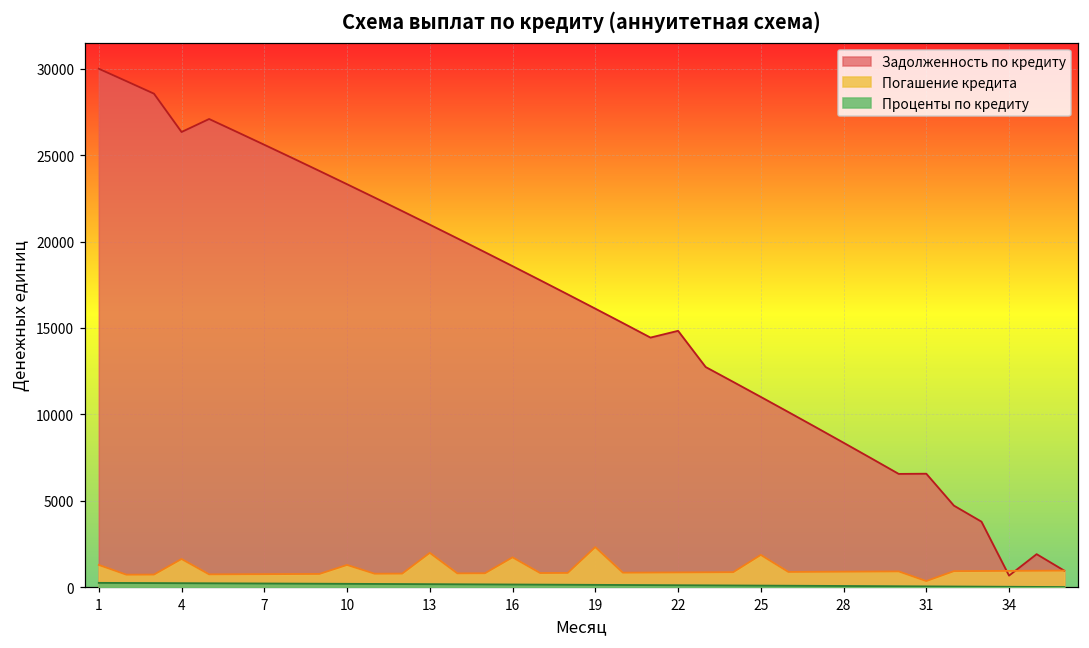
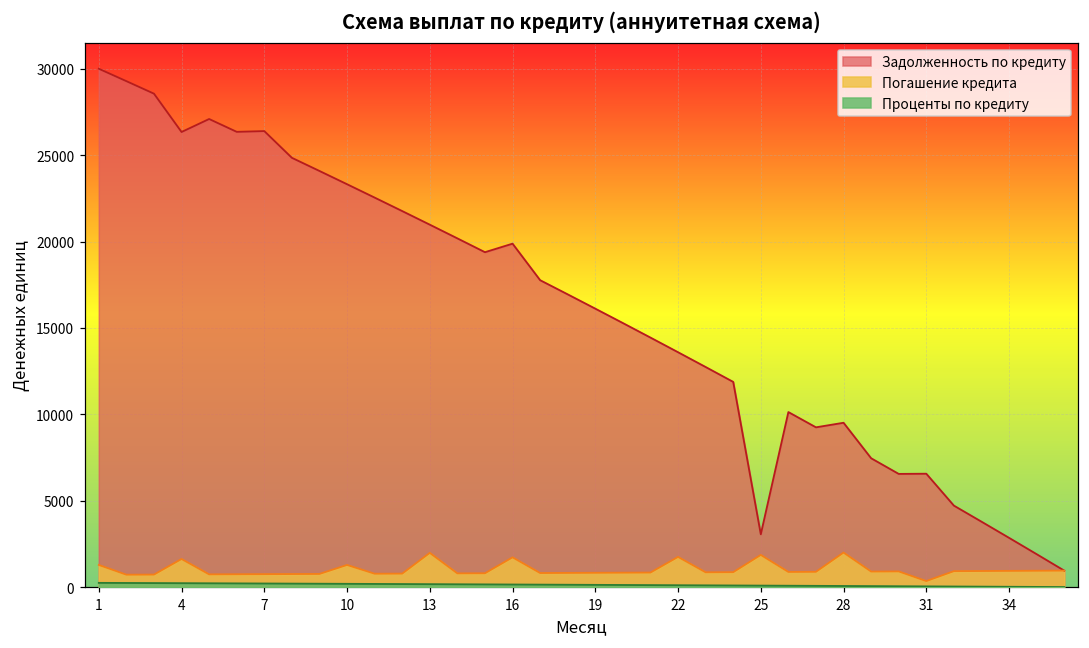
Задолженность по кредиту, 7: 25600 -> 26400
Задолженность по кредиту, 16: 18600 -> 19900
Погашение кредита, 19: 2300 -> 800
Задолженность по кредиту, 22: 14800 -> 13600
Погашение кредита, 22: 900 -> 1800
Задолженность по кредиту, 25: 11000 -> 3100
Задолженность по кредиту, 28: 8400 -> 9500
Погашение кредита, 28: 900 -> 2000
Задолженность по кредиту, 34: 700 -> 2900
